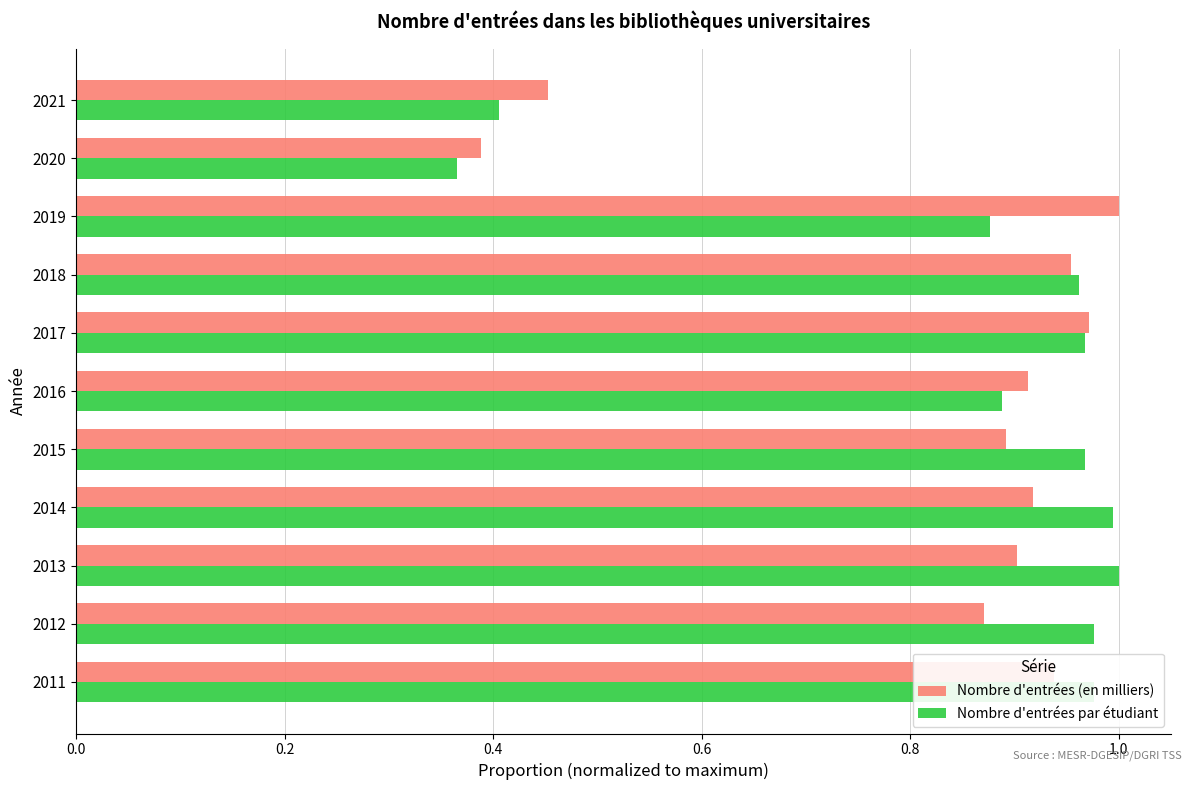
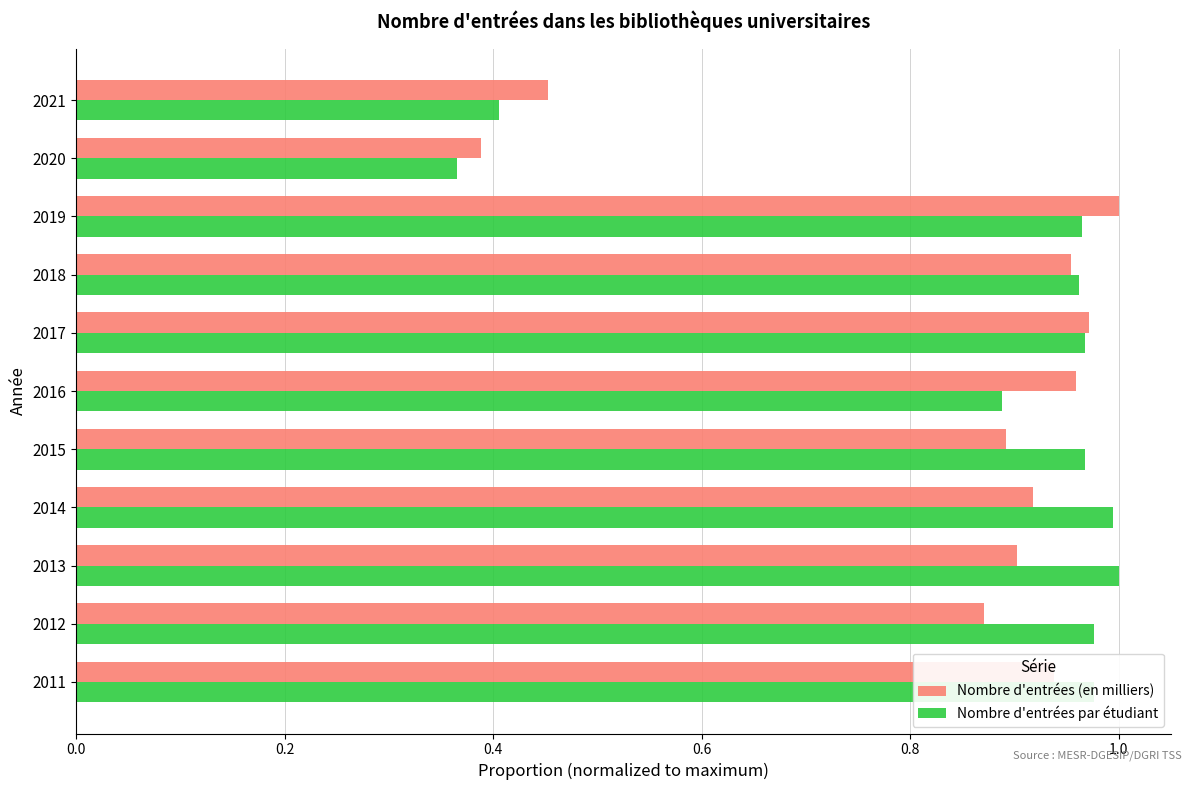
Nombre d'entrées par étudiant, 2019: 0.877 -> 0.965
Nombre d'entrées (en milliers), 2016: 0.913 -> 0.959
